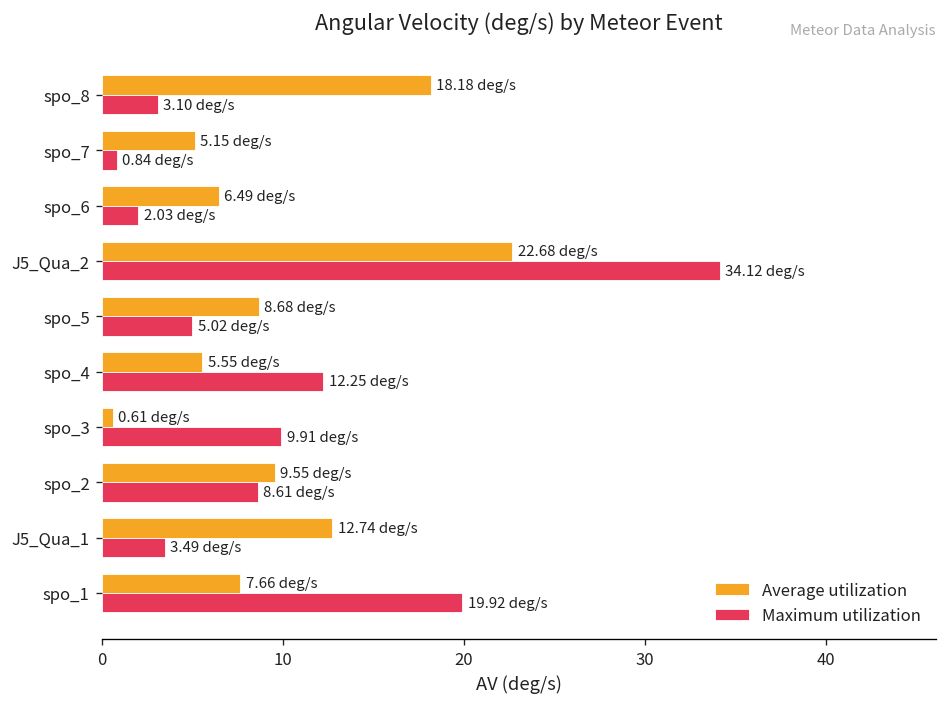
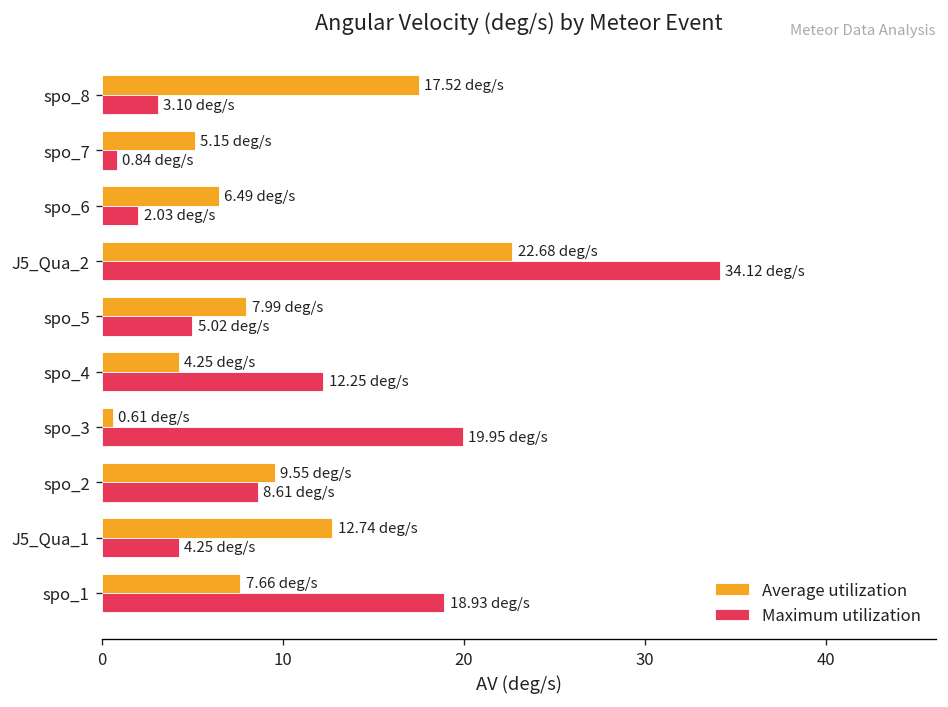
Average utilization, spo_8: 18.18 -> 17.52
Average utilization, spo_5: 8.68 -> 7.99
Average utilization, spo_4: 5.55 -> 4.25
Maximum utilization, spo_3: 9.91 -> 19.95
Maximum utilization, J5_Qua_1: 3.49 -> 4.25
Maximum utilization, spo_1: 19.92 -> 18.93
